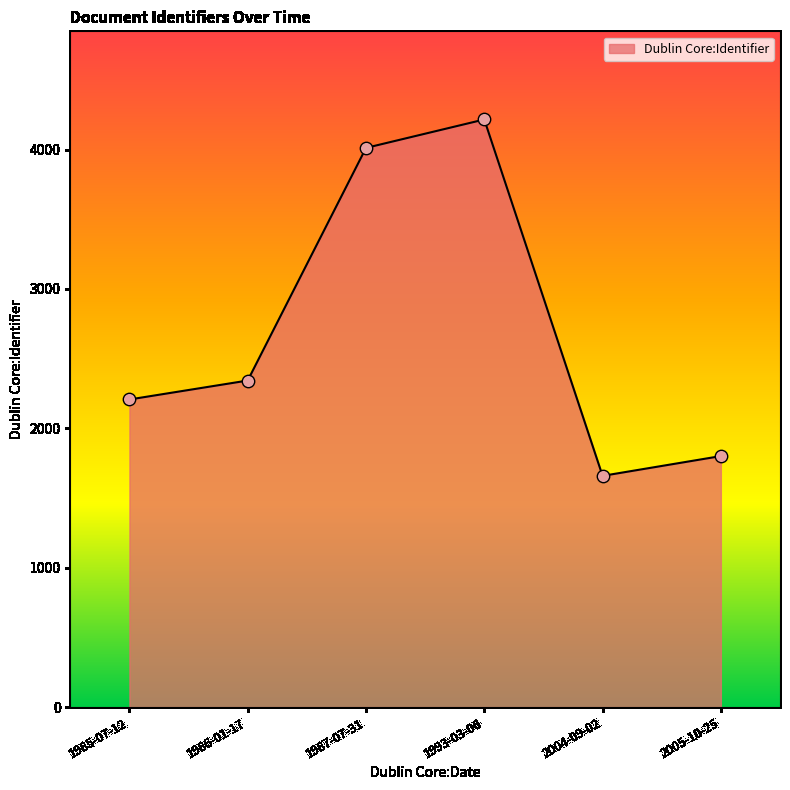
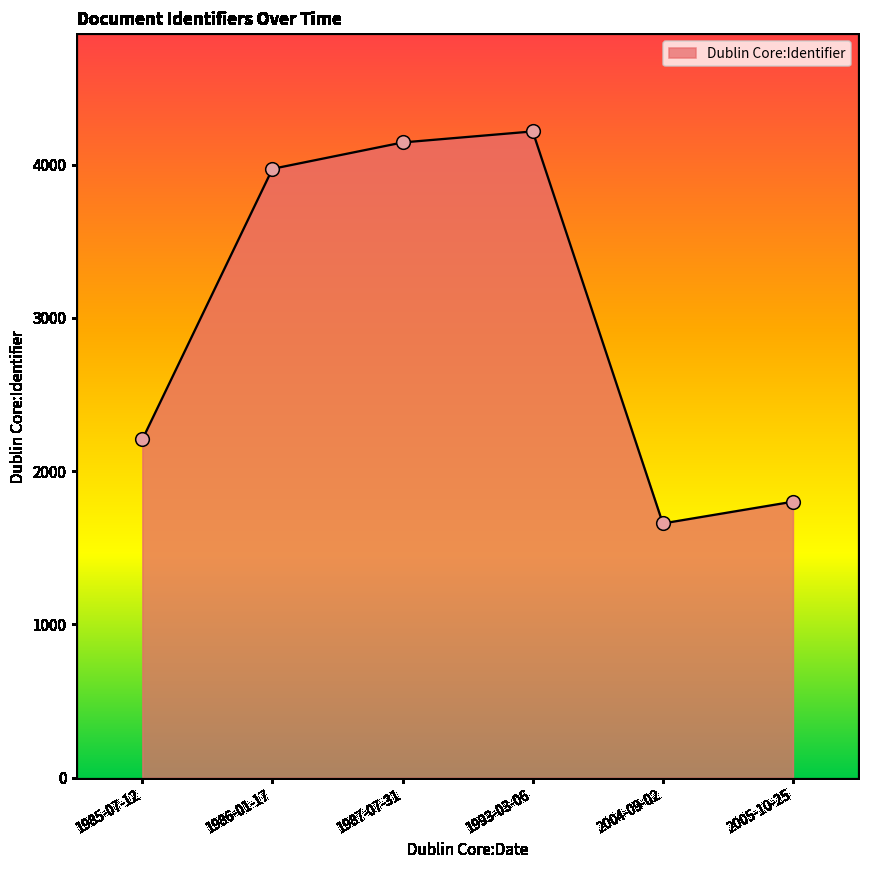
1986-01-17: 2340 -> 3970
1987-07-31: 4010 -> 4140
